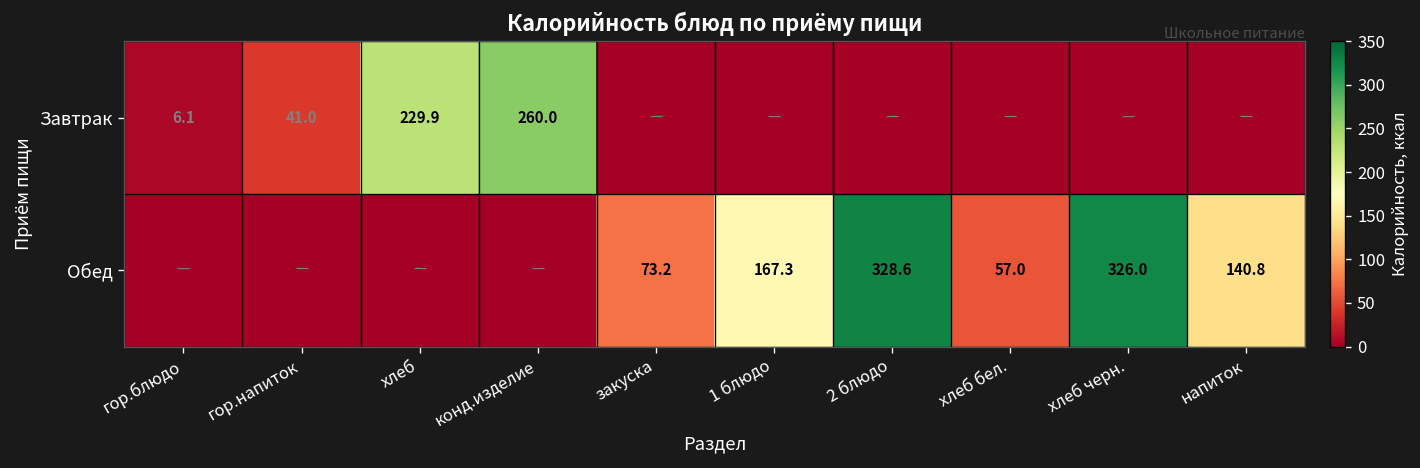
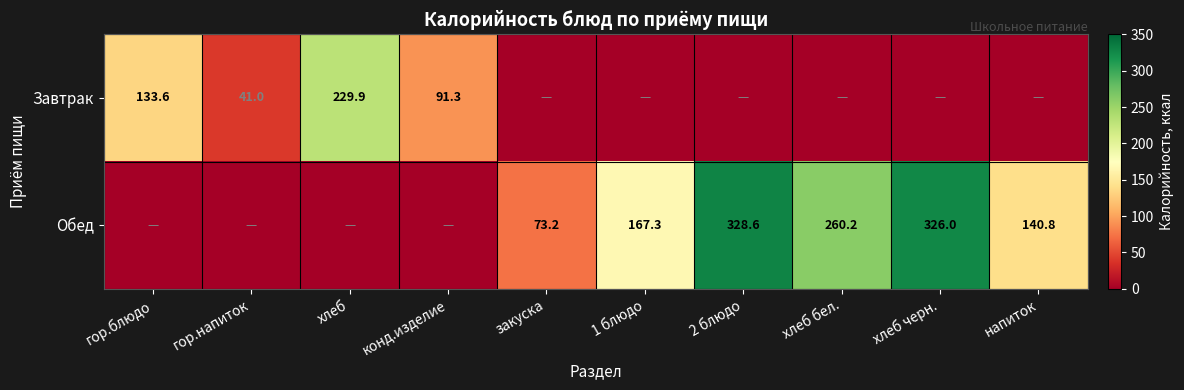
Завтрак, гор.блюдо: 6.1 -> 133.6
Завтрак, конд.изделие: 260.0 -> 91.3
Обед, хлеб бел.: 57.0 -> 260.2
